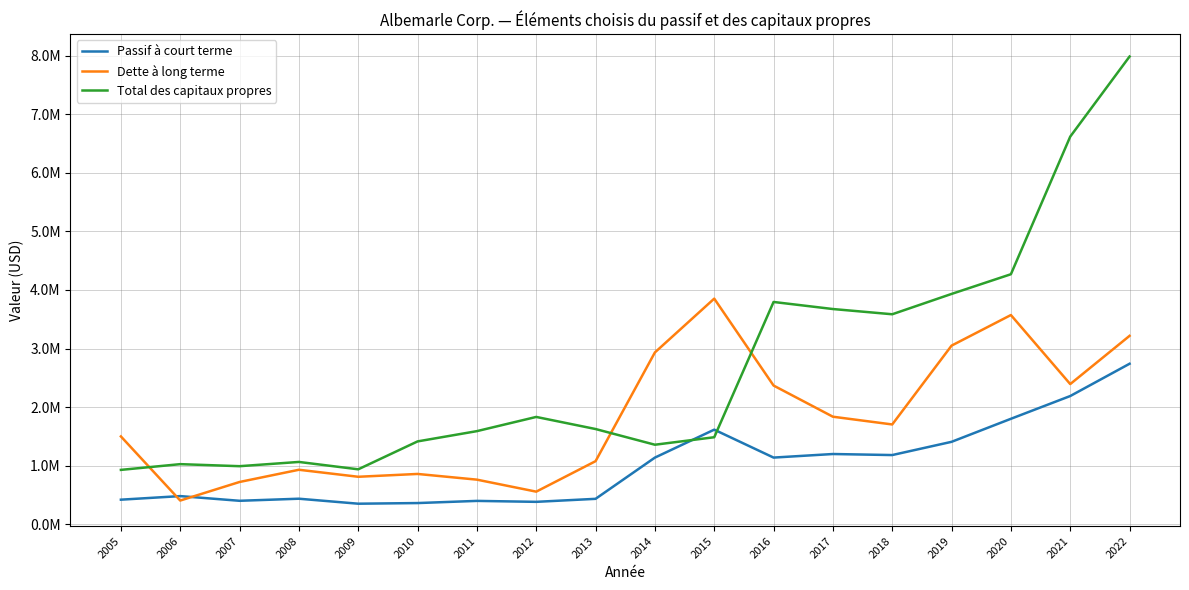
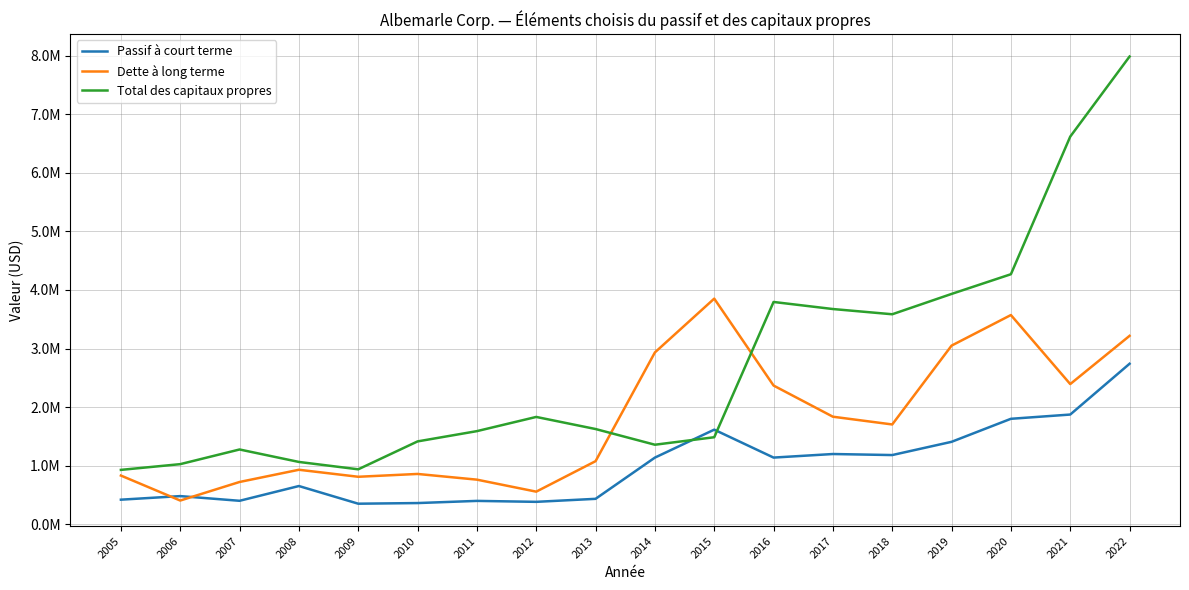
Dette à long terme, 2005: 1500000 -> 800000
Total des capitaux propres, 2007: 1000000 -> 1300000
Passif à court terme, 2008: 400000 -> 700000
Passif à court terme, 2021: 2200000 -> 1900000
